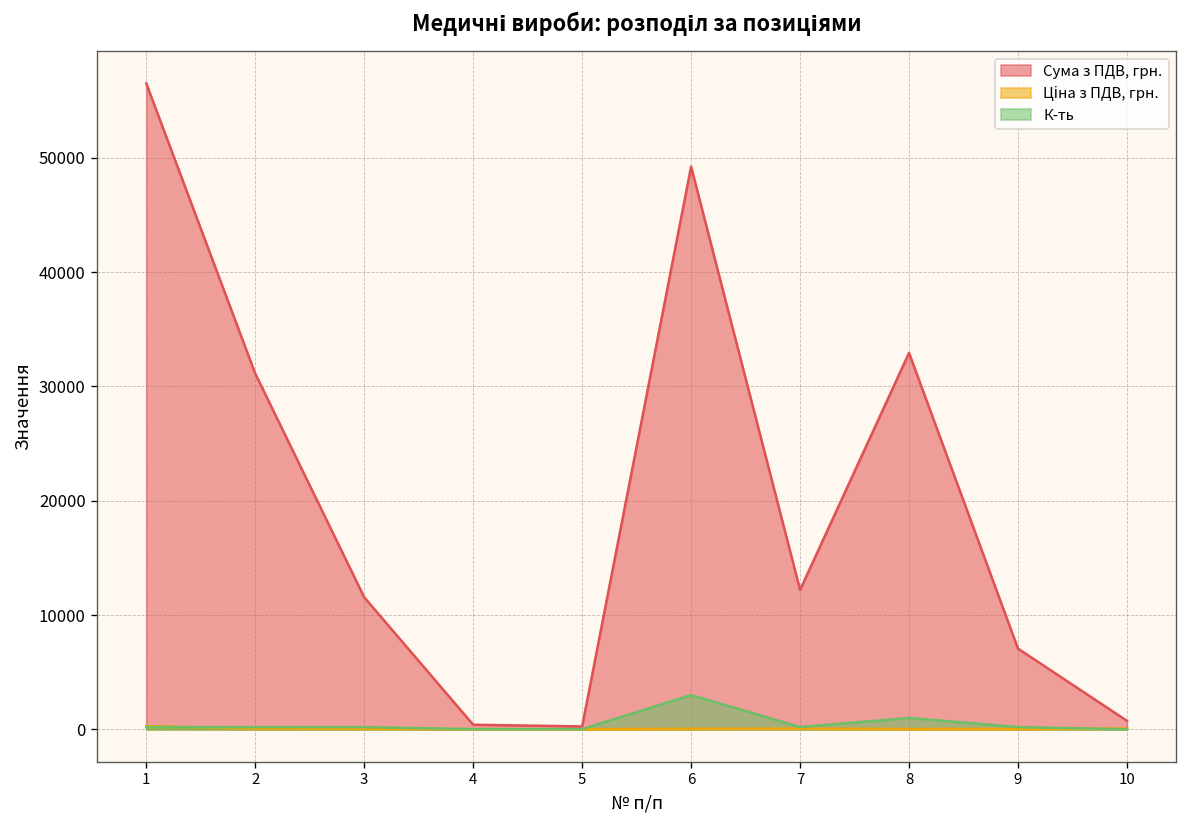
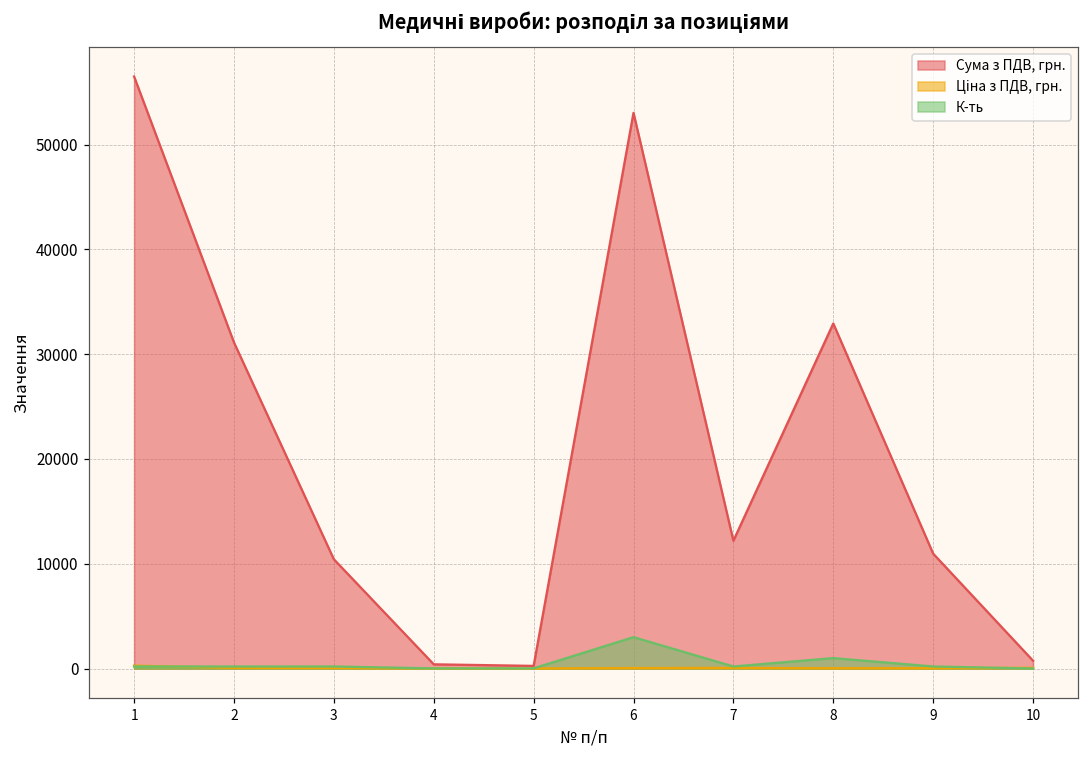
Сума з ПДВ, грн., 3: 12000 -> 10000
Сума з ПДВ, грн., 6: 49000 -> 53000
Сума з ПДВ, грн., 9: 7000 -> 11000
